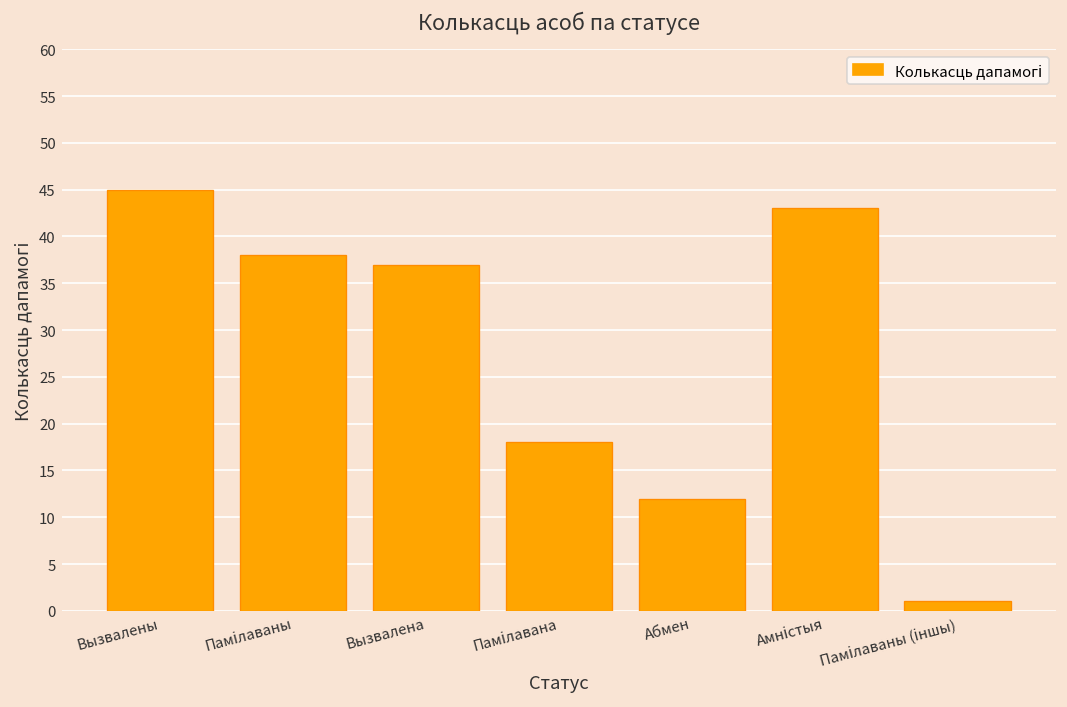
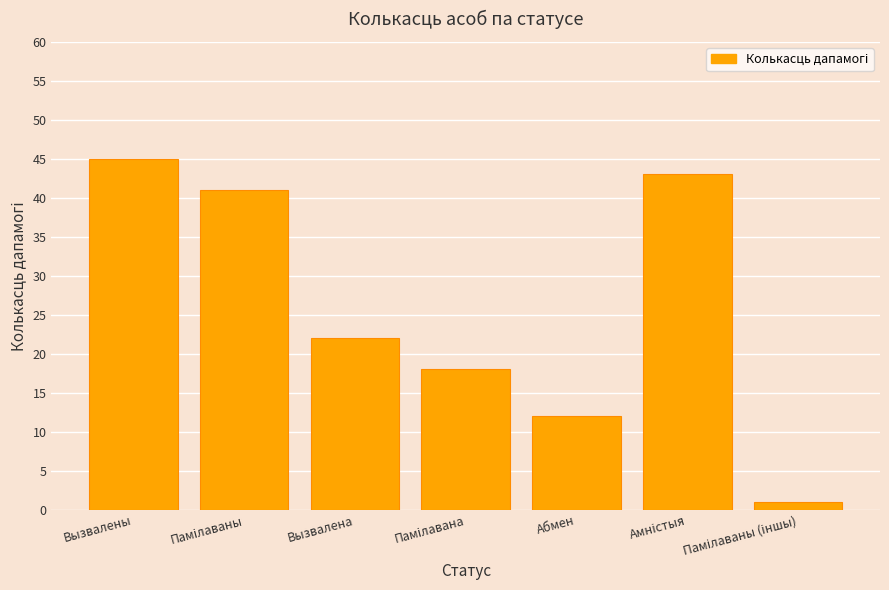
Памілаваны: 38 -> 41
Вызвалена: 37 -> 22
